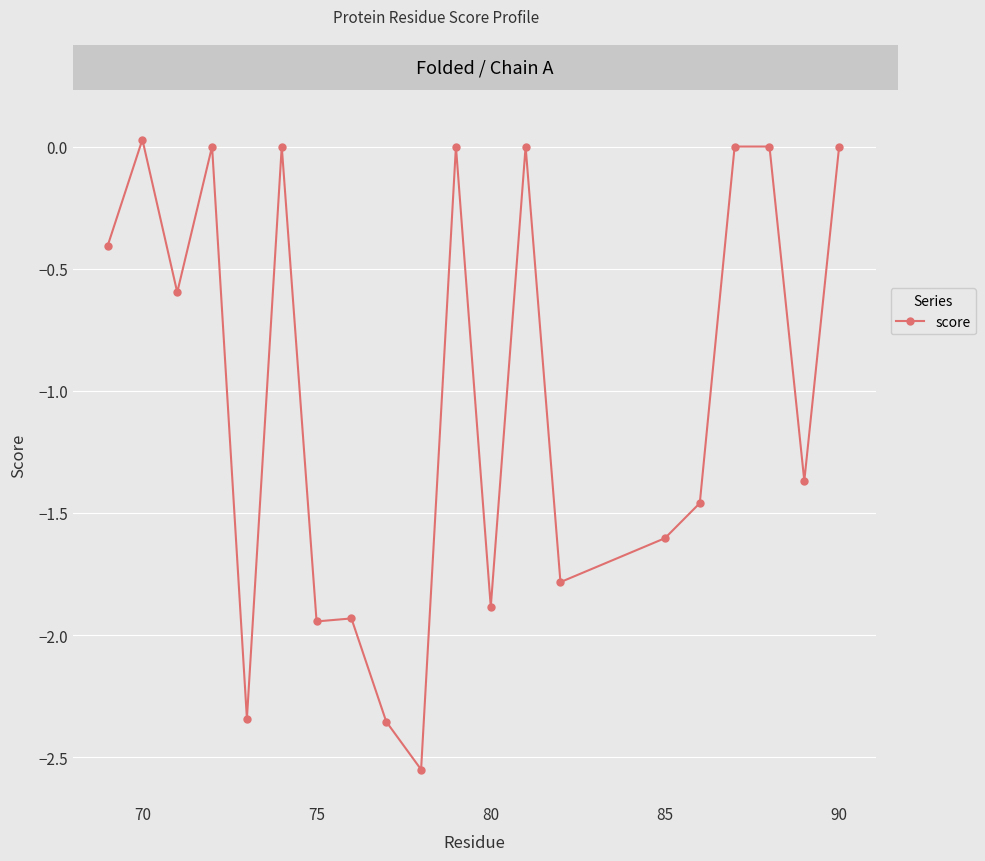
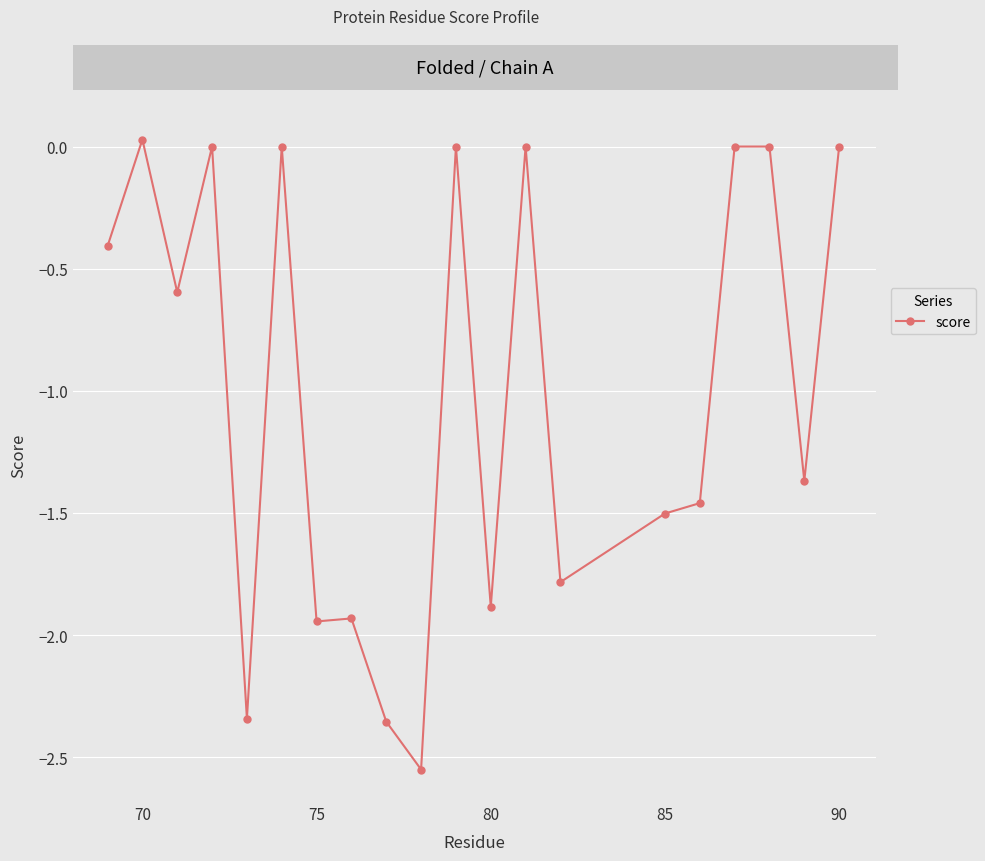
85: -1.60 -> -1.50
